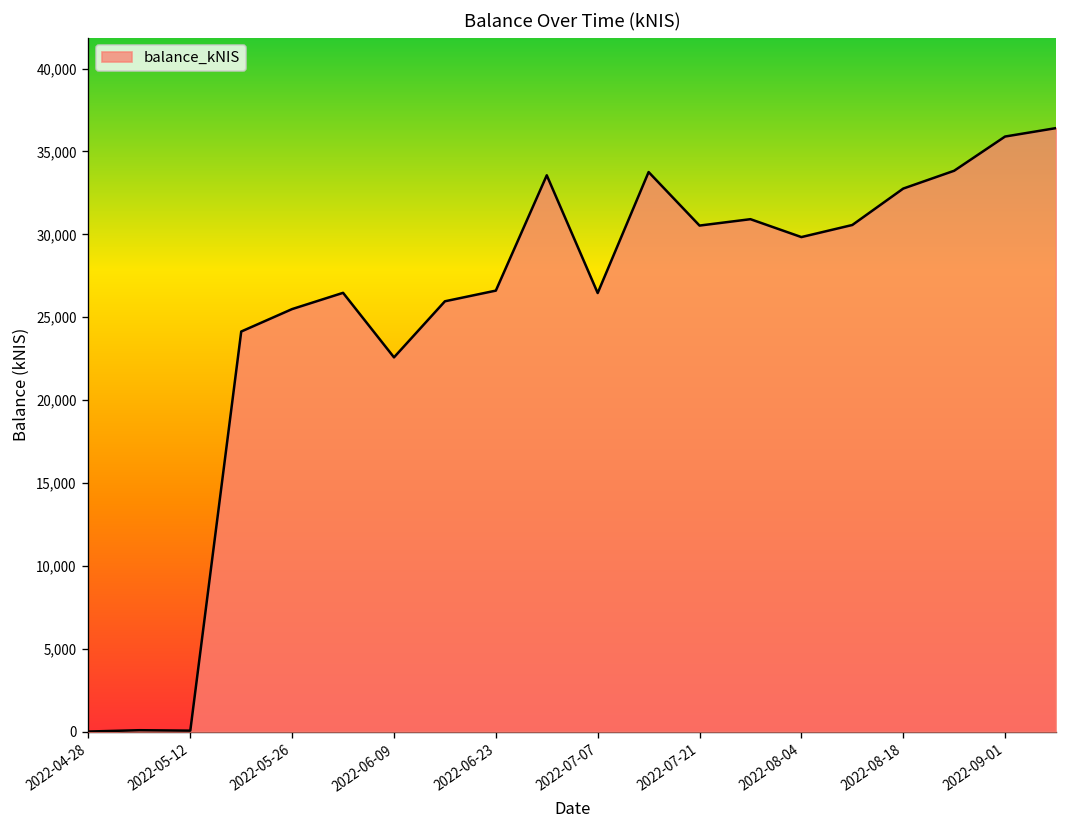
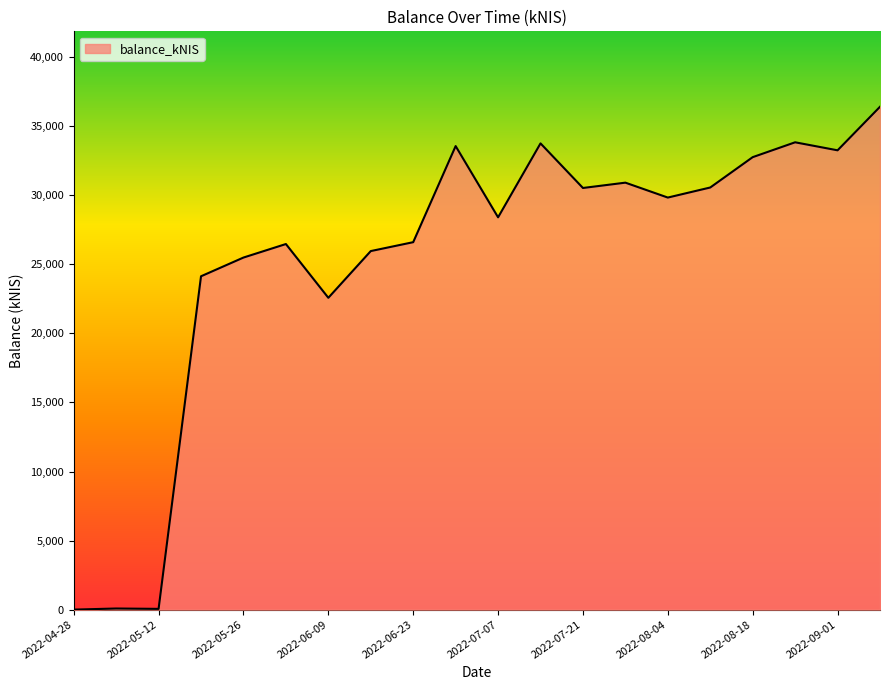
2022-07-07: 26,500 -> 28,400
2022-09-01: 35,900 -> 33,300
